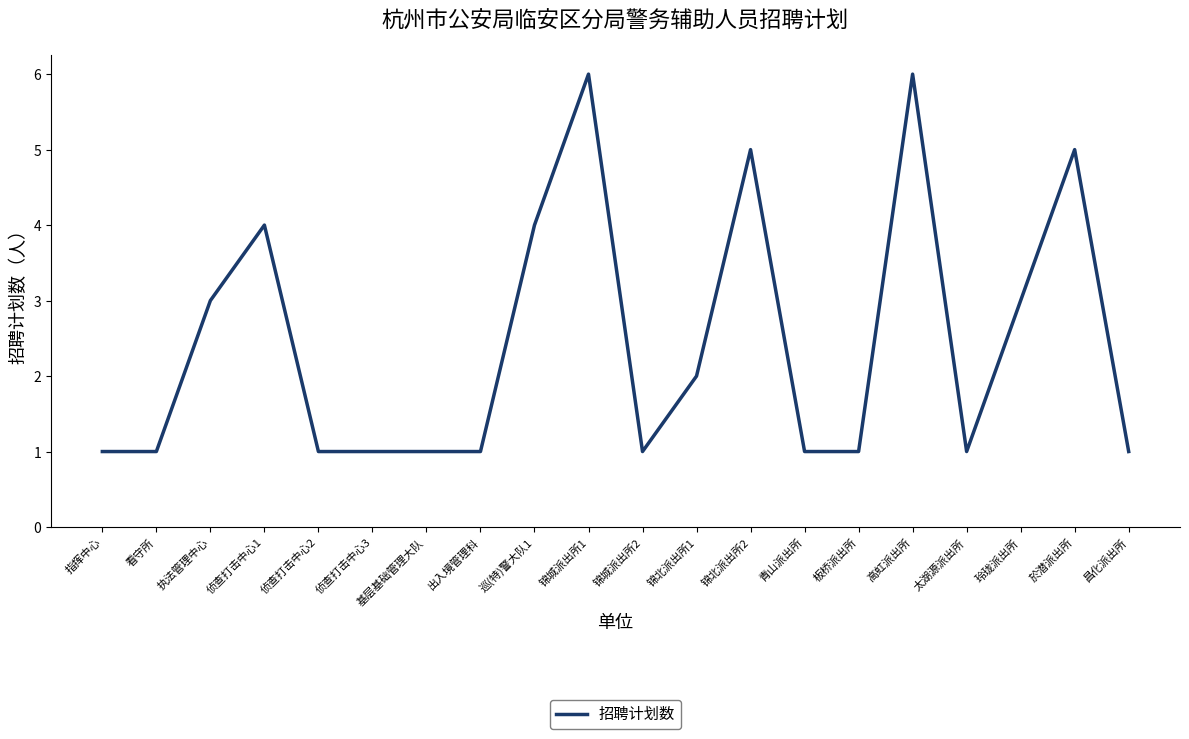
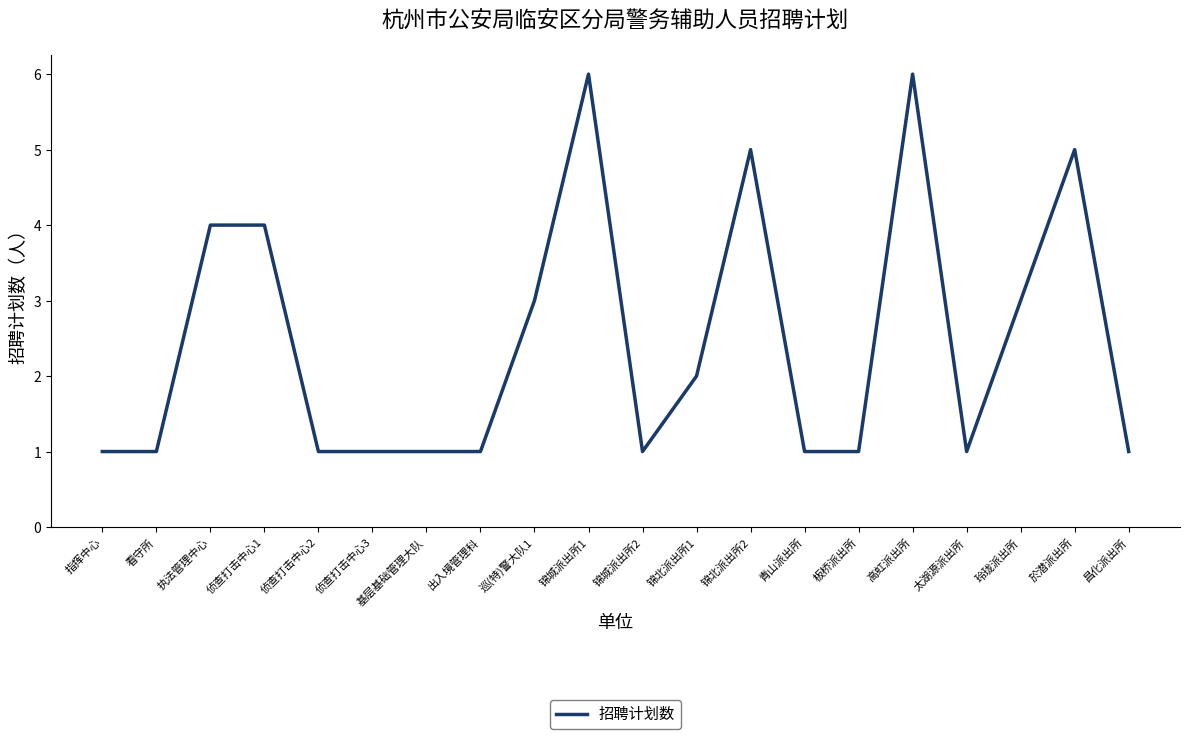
执法管理中心: 3 -> 4
巡(特)警大队1: 4 -> 3
